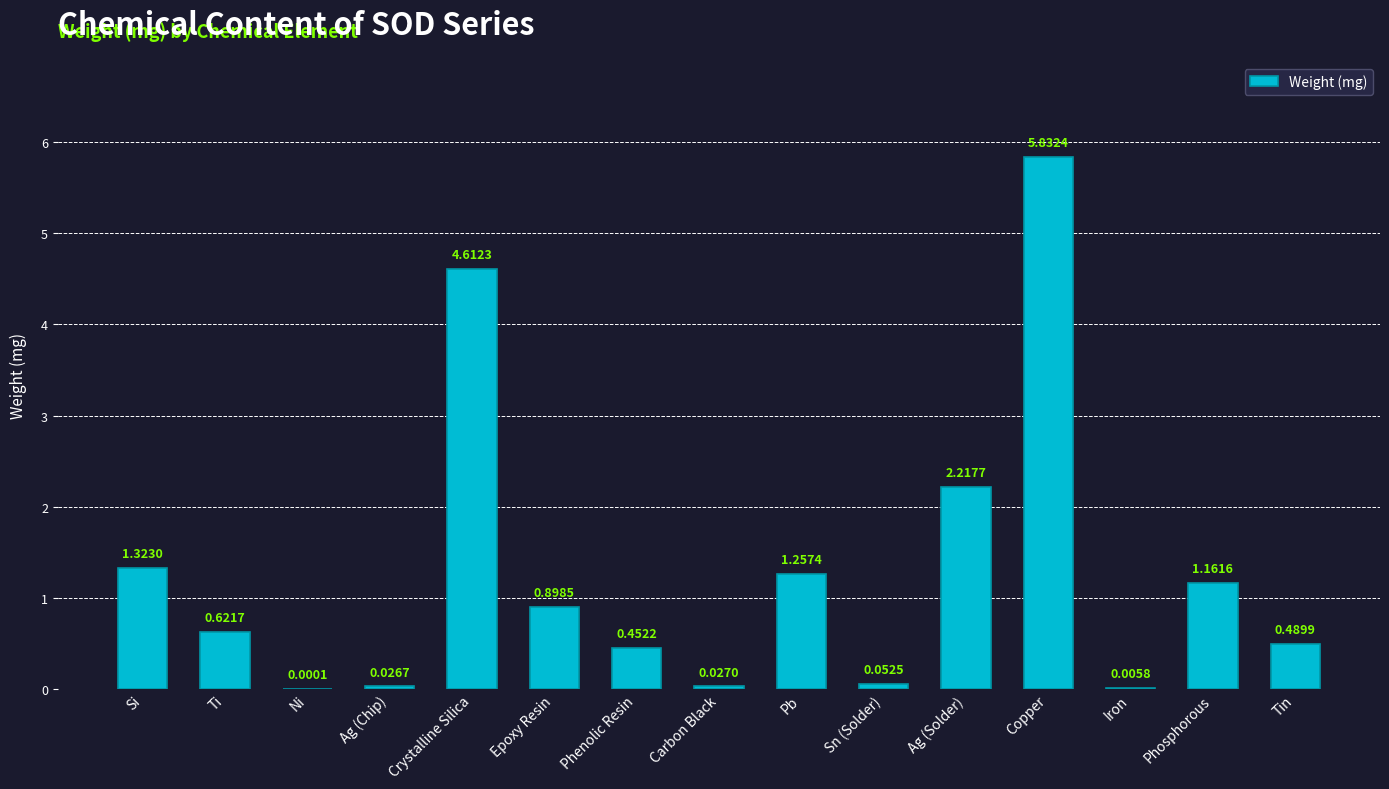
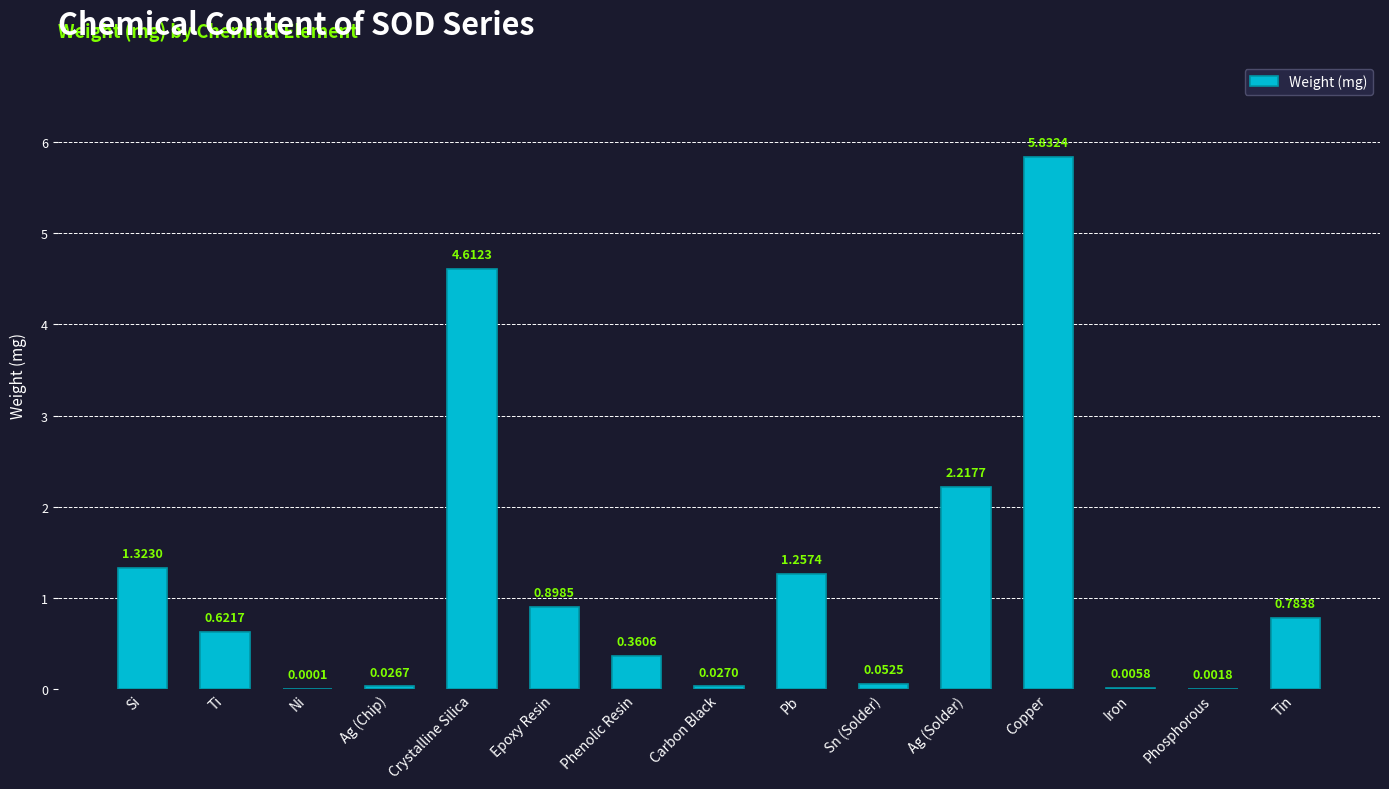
Phenolic Resin: 0.4522 -> 0.3606
Phosphorous: 1.1616 -> 0.0018
Tin: 0.4899 -> 0.7838
